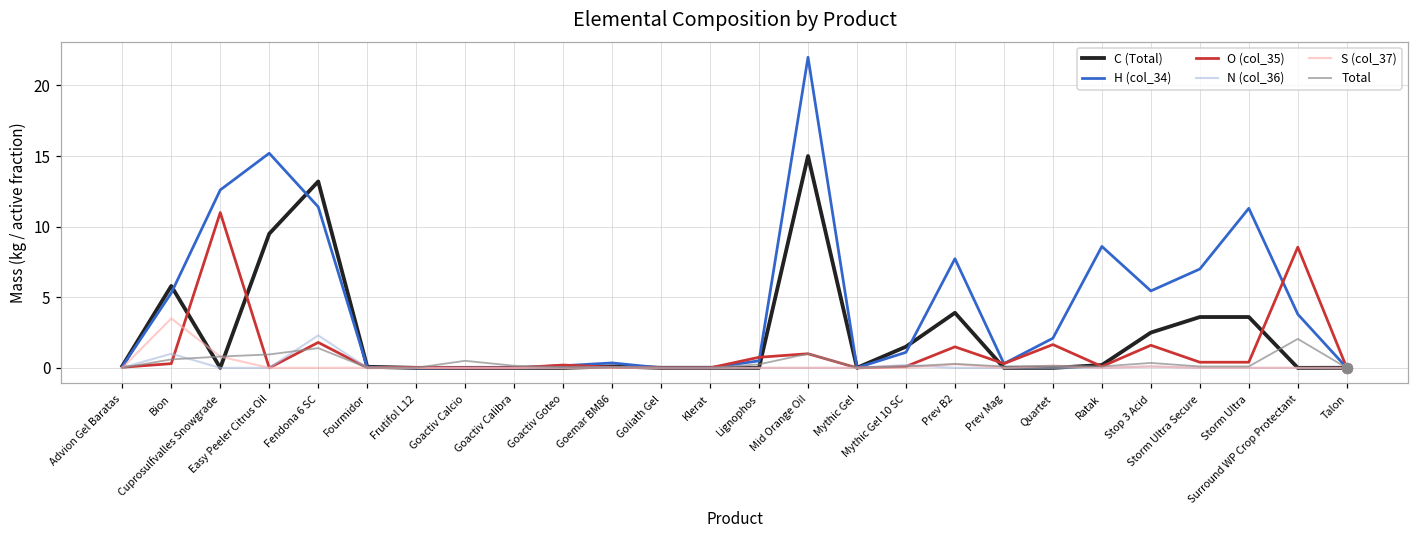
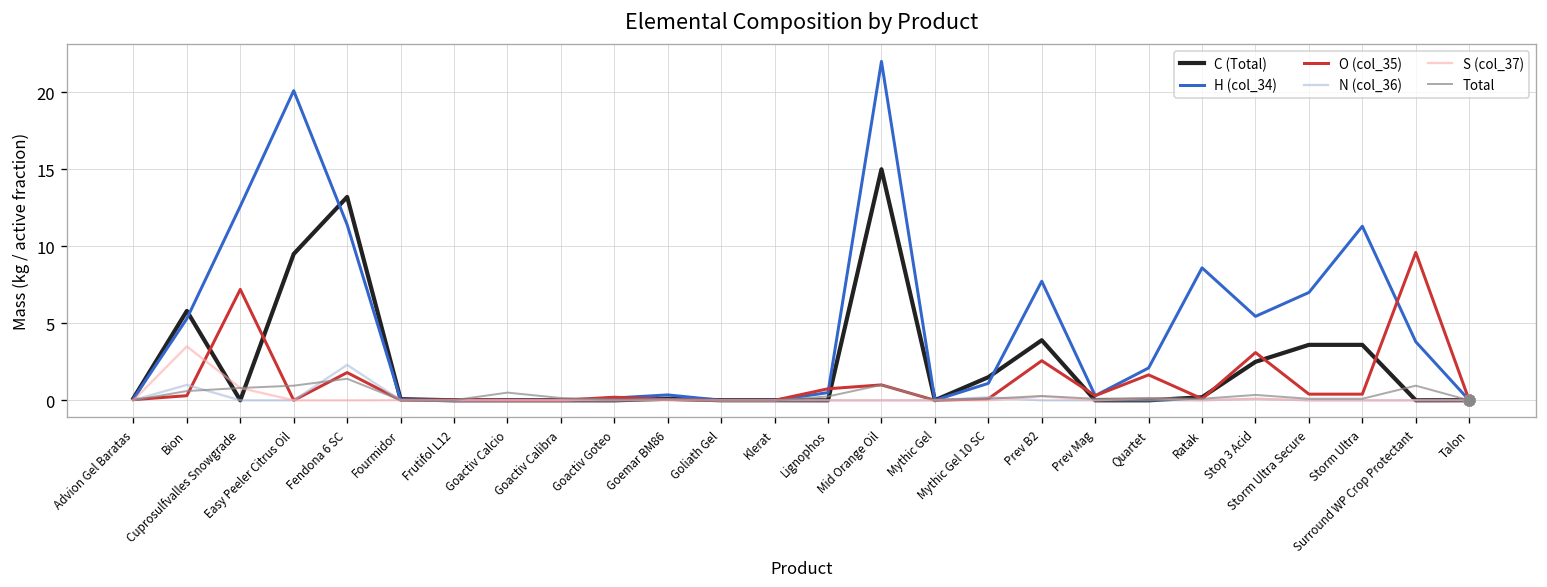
O (col_35), Cuprosulfvalles Snowgrade: 11.0 -> 7.2
H (col_34), Easy Peeler Citrus Oil: 15.2 -> 20.1
O (col_35), Prev B2: 1.5 -> 2.6
O (col_35), Stop 3 Acid: 1.6 -> 3.1
O (col_35), Surround WP Crop Protectant: 8.6 -> 9.6
Total, Surround WP Crop Protectant: 2.1 -> 1.0
